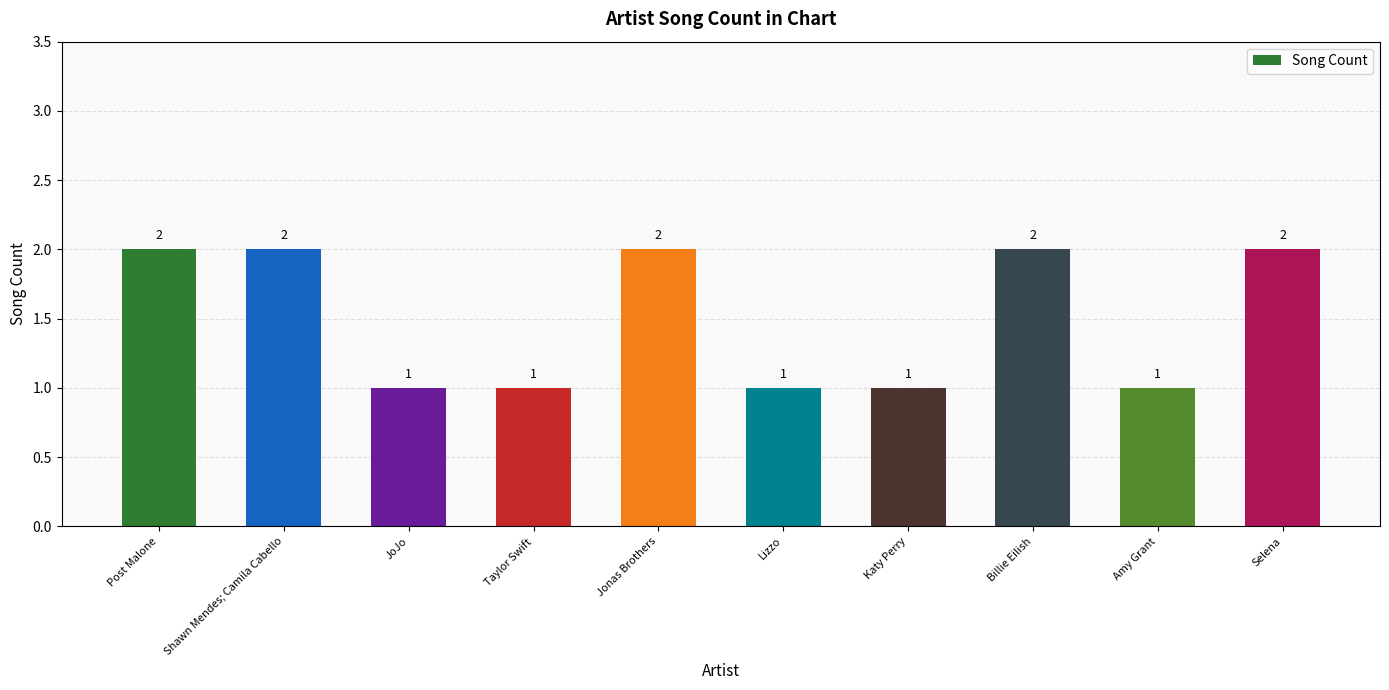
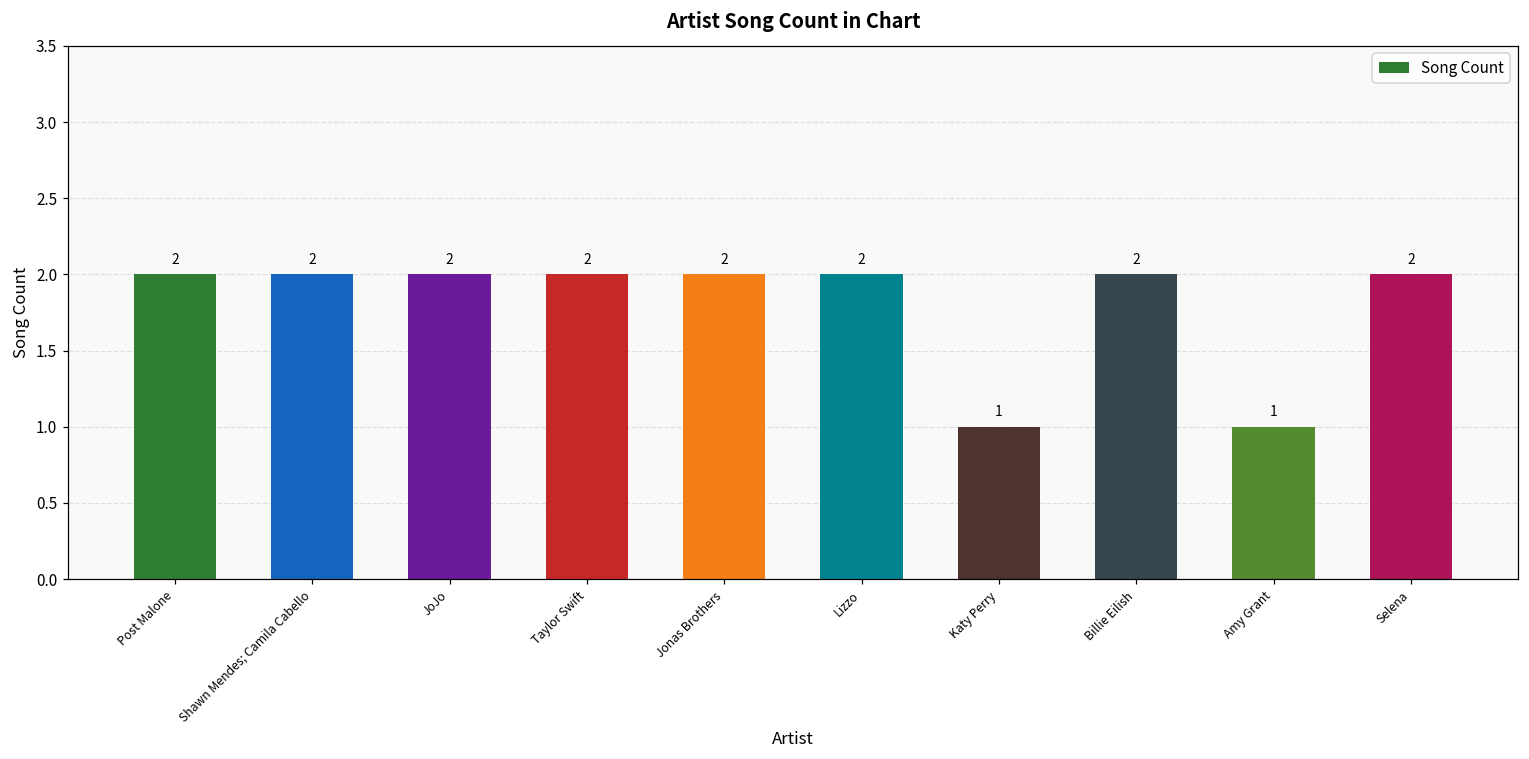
JoJo: 1 -> 2
Taylor Swift: 1 -> 2
Lizzo: 1 -> 2
